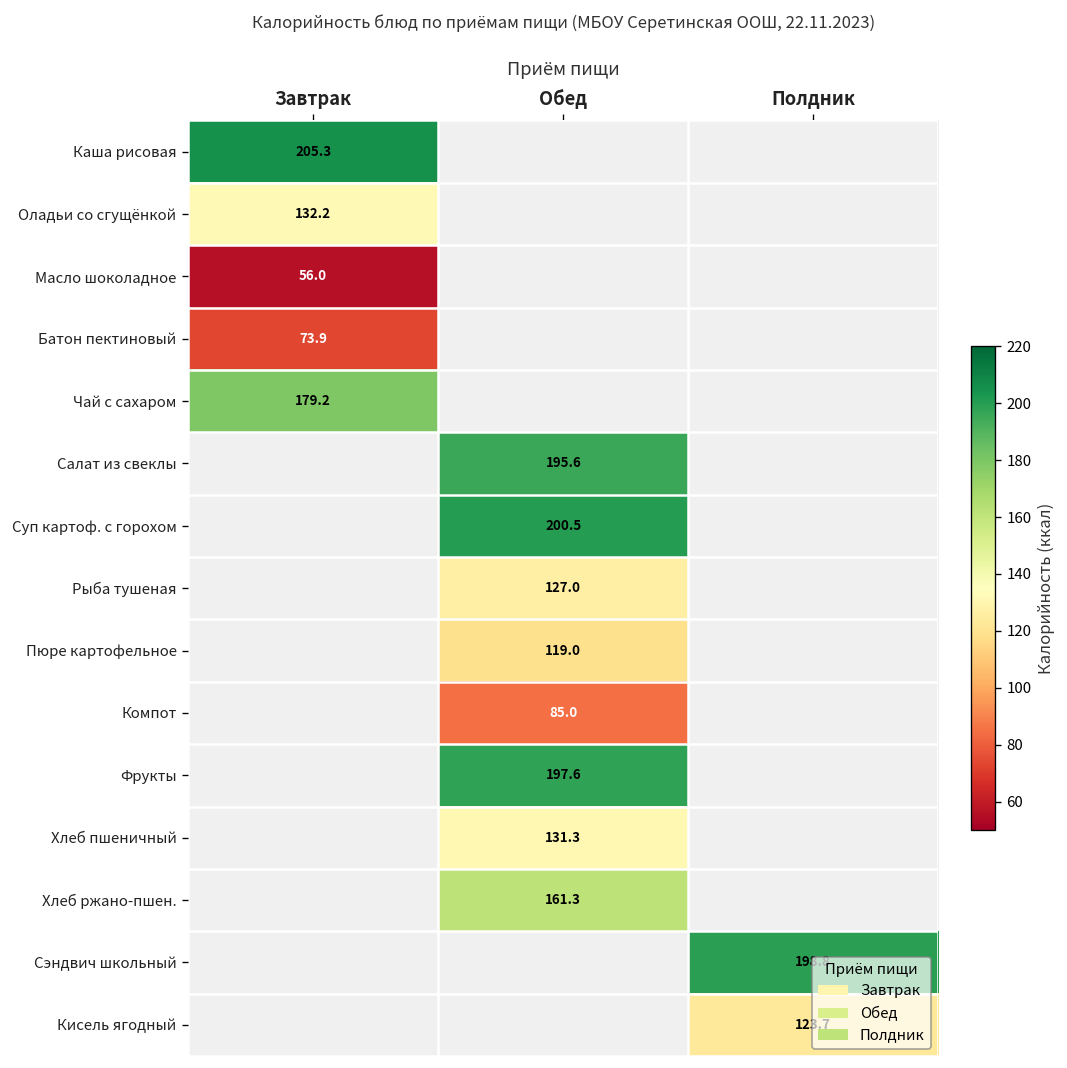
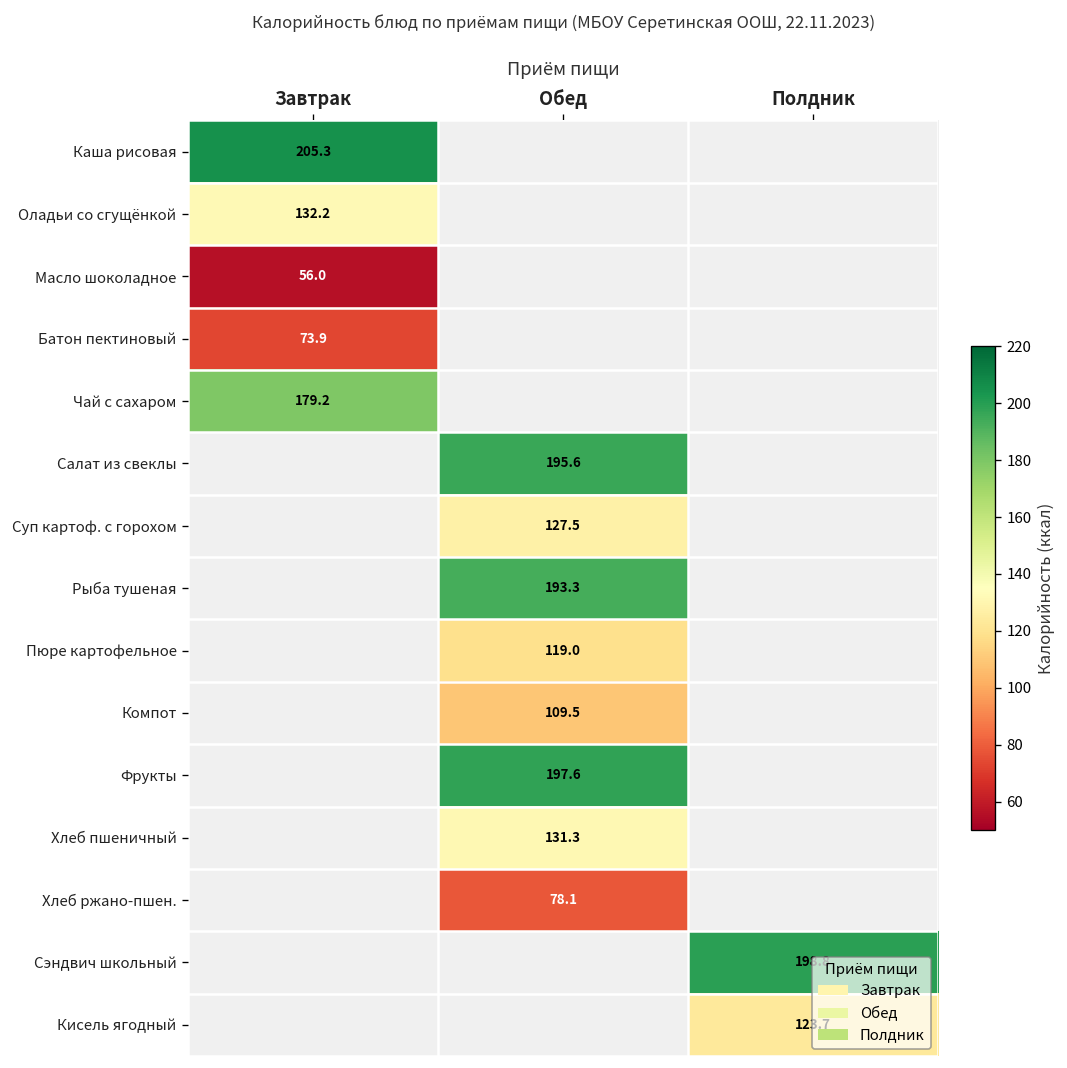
Суп картоф. с горохом, Обед: 200.5 -> 127.5
Рыба тушеная, Обед: 127.0 -> 193.3
Компот, Обед: 85.0 -> 109.5
Хлеб ржано-пшен., Обед: 161.3 -> 78.1
